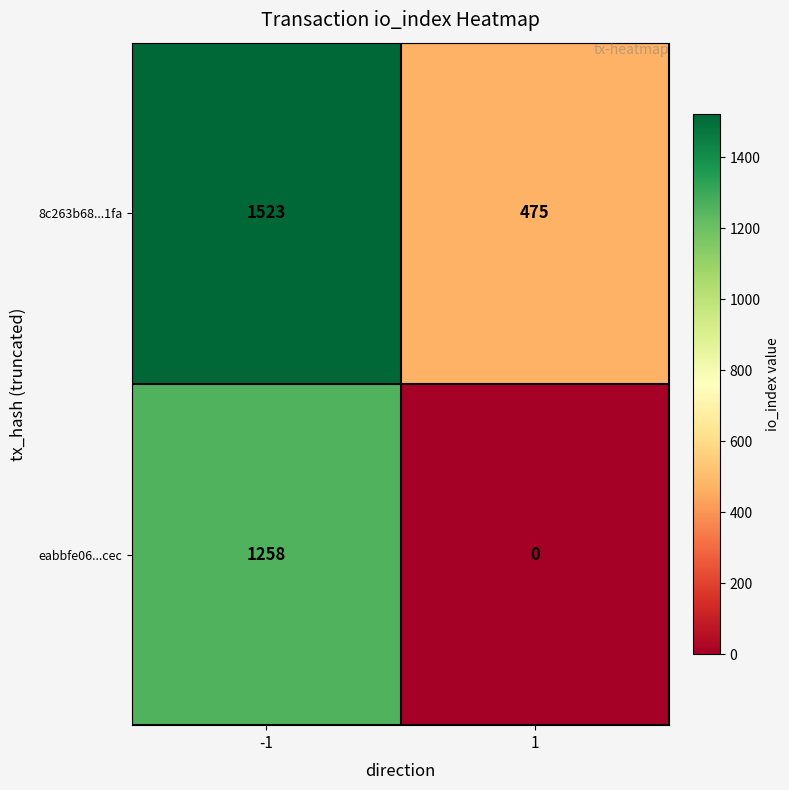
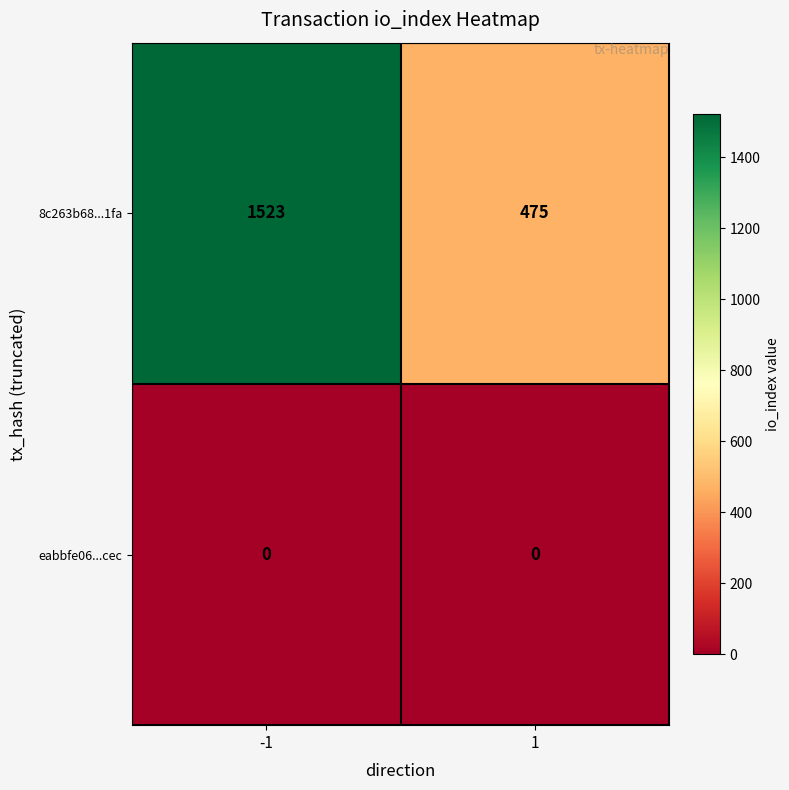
eabbfe06...cec, -1: 1258 -> 0
